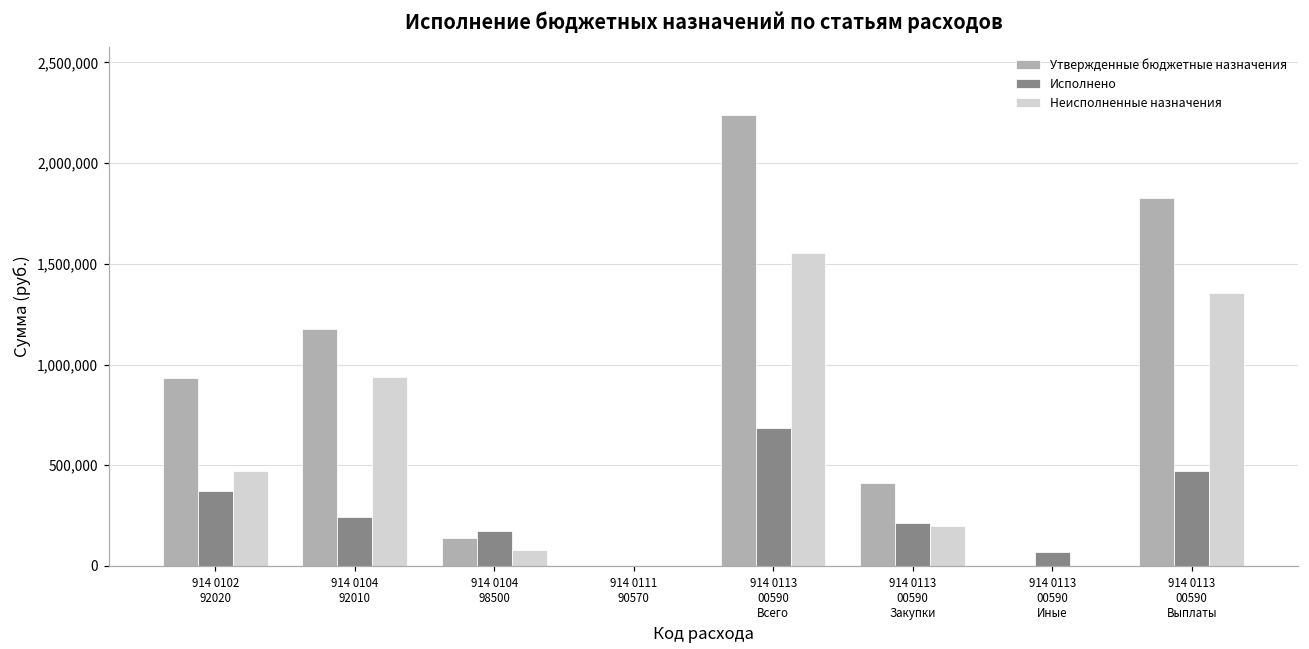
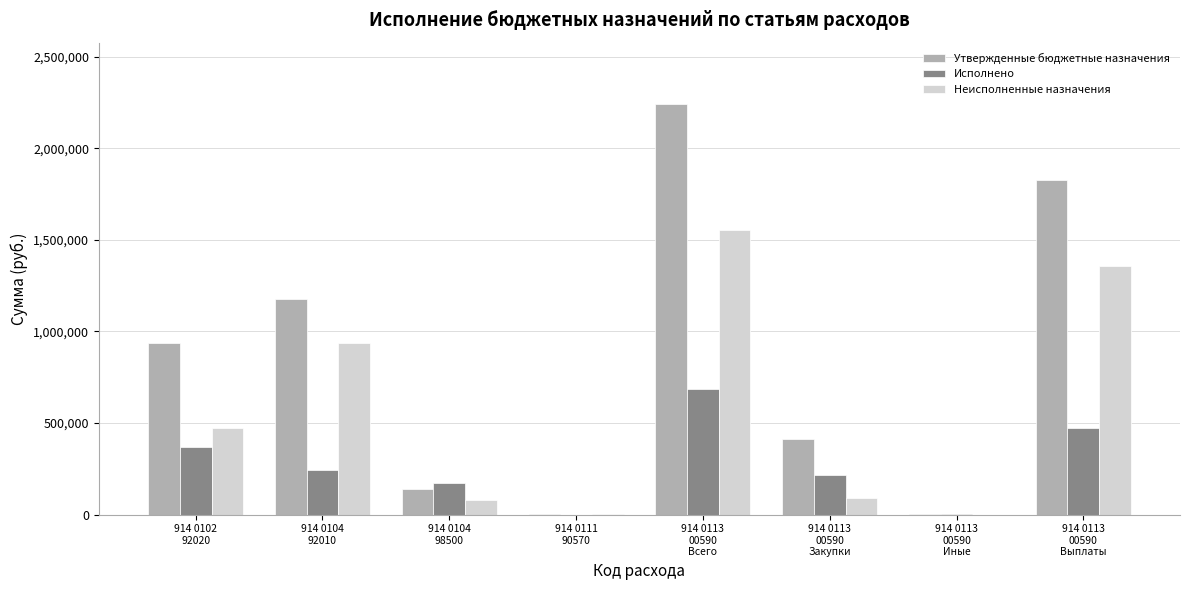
Неисполненные назначения, 914 0113 00590 Закупки: 200,000 -> 90,000
Исполнено, 914 0113 00590 Иные: 70,000 -> 0
